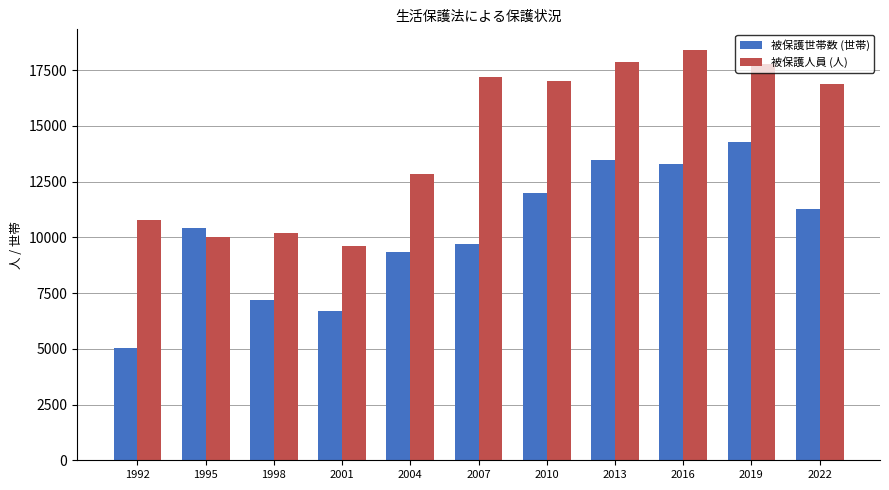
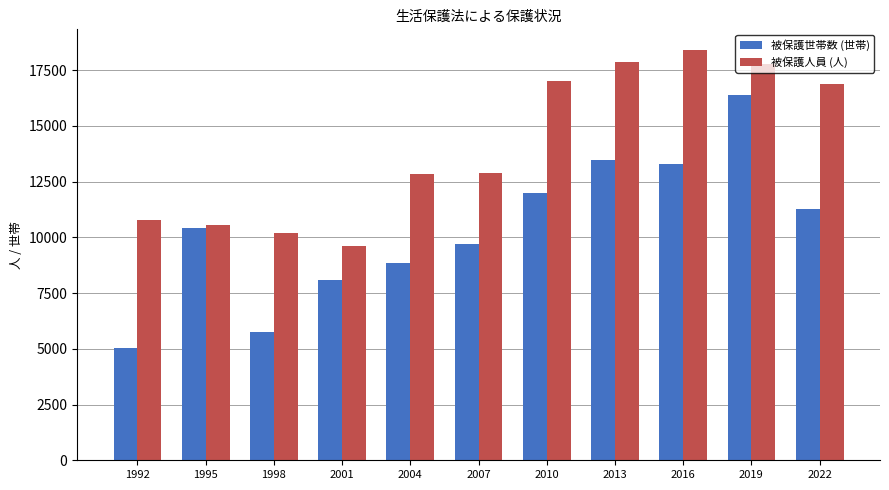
被保護人員 (人), 1995: 10000 -> 10600
被保護世帯数 (世帯), 1998: 7200 -> 5700
被保護世帯数 (世帯), 2001: 6700 -> 8100
被保護世帯数 (世帯), 2004: 9300 -> 8900
被保護人員 (人), 2007: 17200 -> 12900
被保護世帯数 (世帯), 2019: 14300 -> 16400
